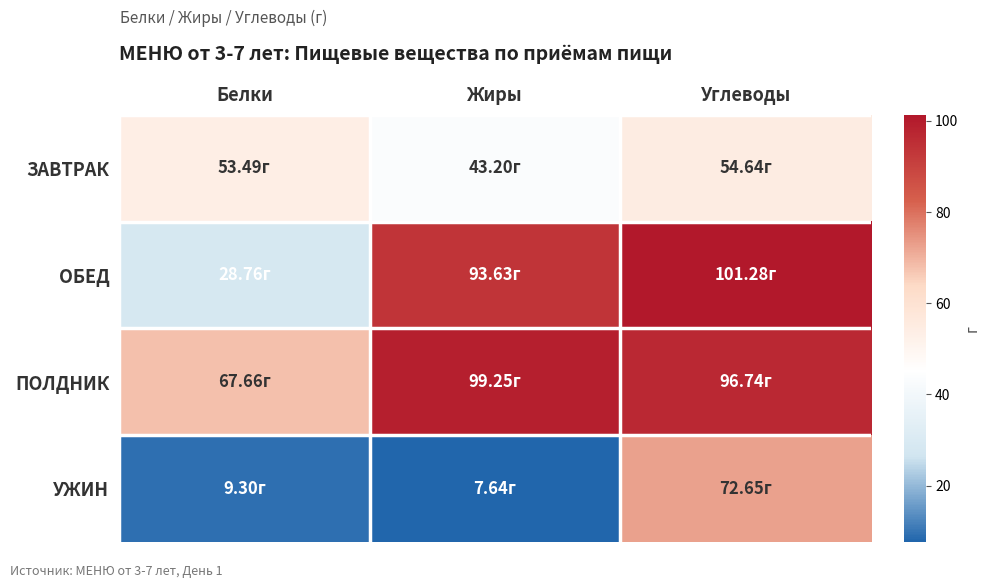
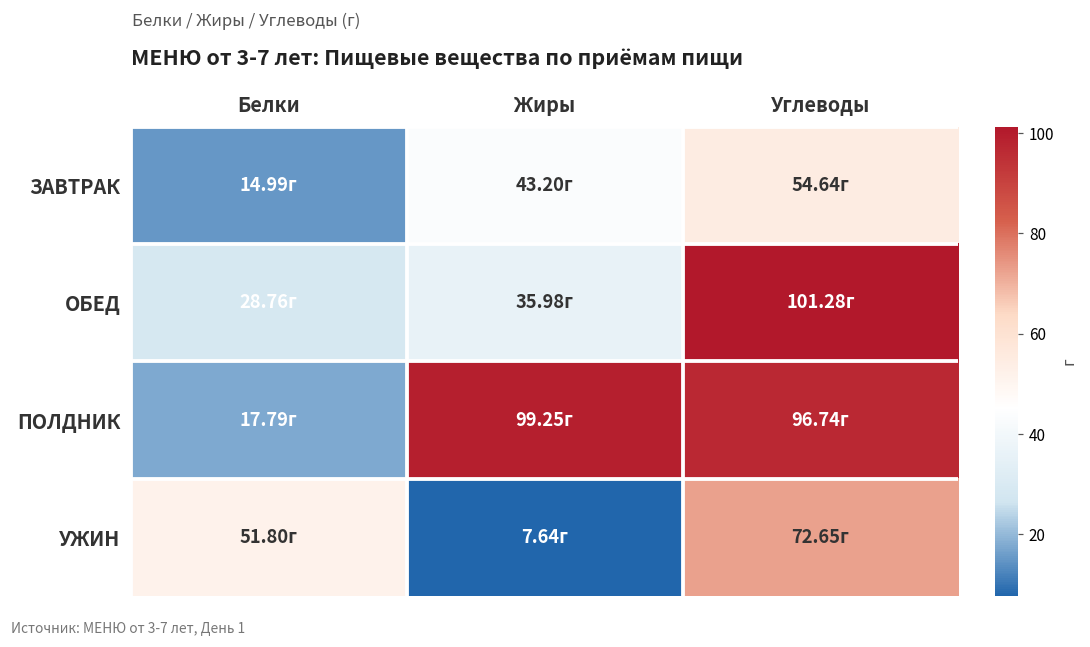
ЗАВТРАК, Белки: 53.49г -> 14.99г
ОБЕД, Жиры: 93.63г -> 35.98г
ПОЛДНИК, Белки: 67.66г -> 17.79г
УЖИН, Белки: 9.30г -> 51.80г
